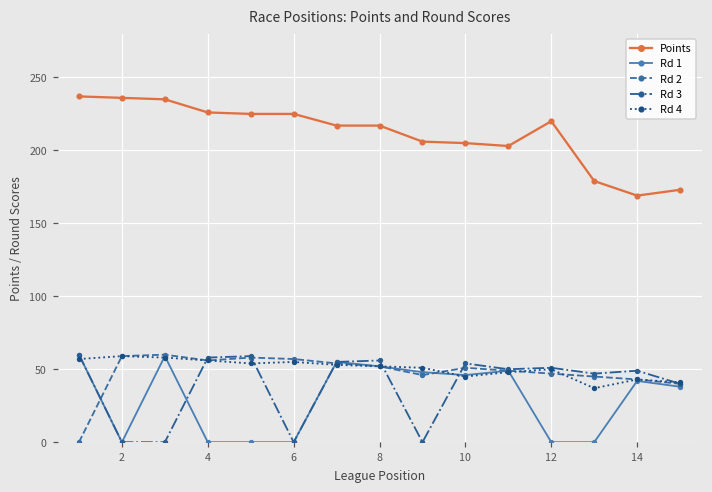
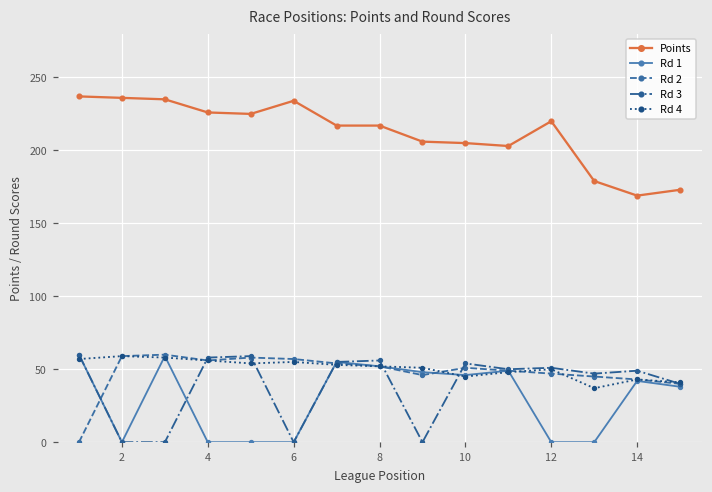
Points, 6: 225 -> 234
